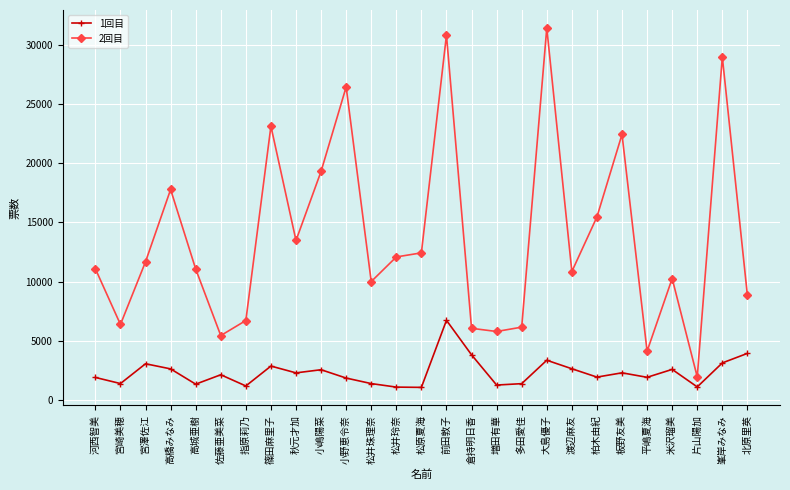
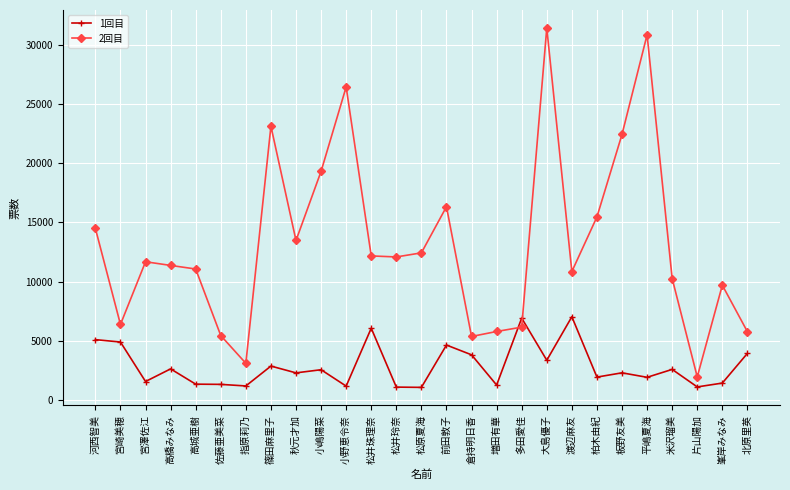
1回目, 河西智美: 1900 -> 5100
2回目, 河西智美: 11100 -> 14500
1回目, 宮崎美穂: 1400 -> 4900
1回目, 宮澤佐江: 3000 -> 1500
2回目, 高橋みなみ: 17800 -> 11400
1回目, 佐藤亜美菜: 2100 -> 1300
2回目, 指原莉乃: 6700 -> 3100
1回目, 小野恵令奈: 1800 -> 1200
1回目, 松井珠理奈: 1400 -> 6100
2回目, 松井珠理奈: 10000 -> 12200
1回目, 前田敦子: 6700 -> 4600
2回目, 前田敦子: 30900 -> 16300
2回目, 倉持明日香: 6000 -> 5400
1回目, 多田愛佳: 1400 -> 6900
1回目, 渡辺麻友: 2600 -> 7000
2回目, 平嶋夏海: 4100 -> 30900
1回目, 峯岸みなみ: 3100 -> 1400
2回目, 峯岸みなみ: 29000 -> 9700
2回目, 北原里英: 8800 -> 5800
